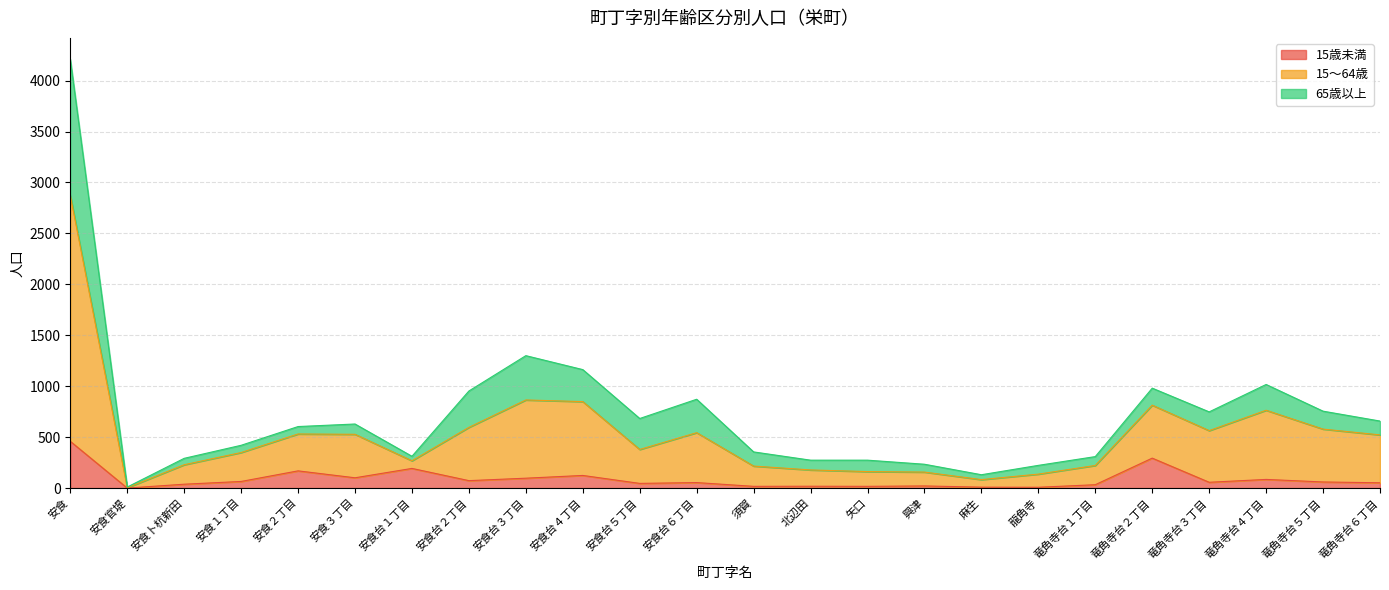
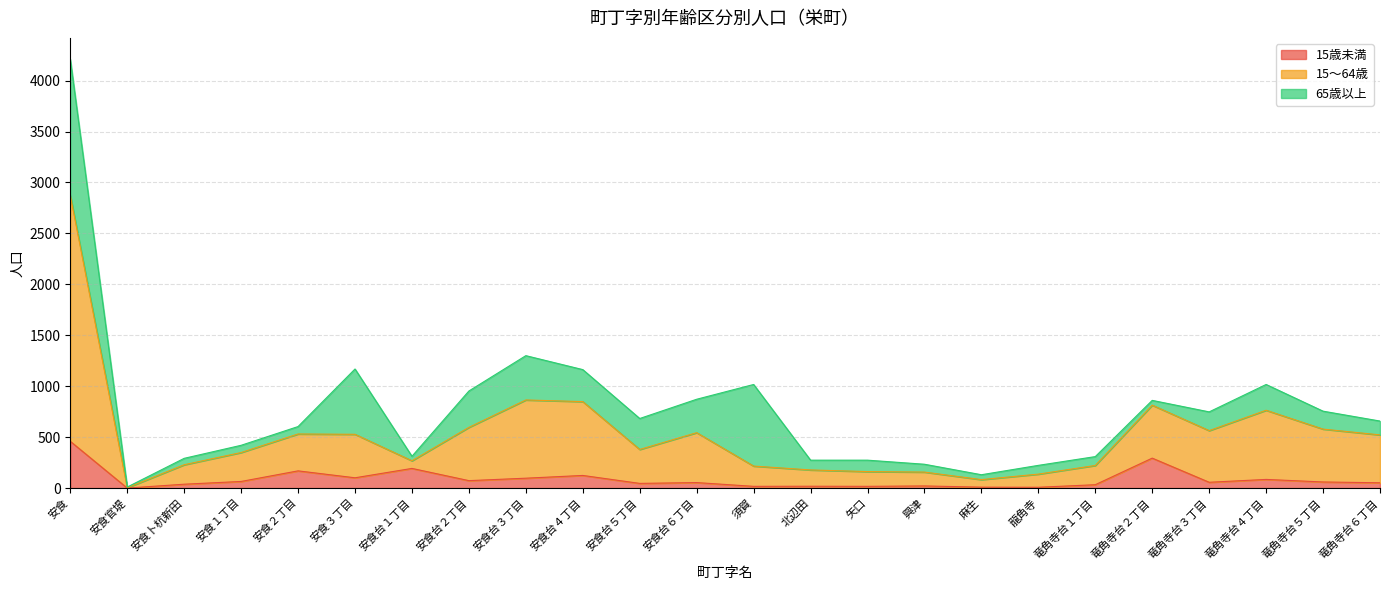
65歳以上, 安食３丁目: 100 -> 640
65歳以上, 須賀: 140 -> 800
65歳以上, 竜角寺台２丁目: 170 -> 50
